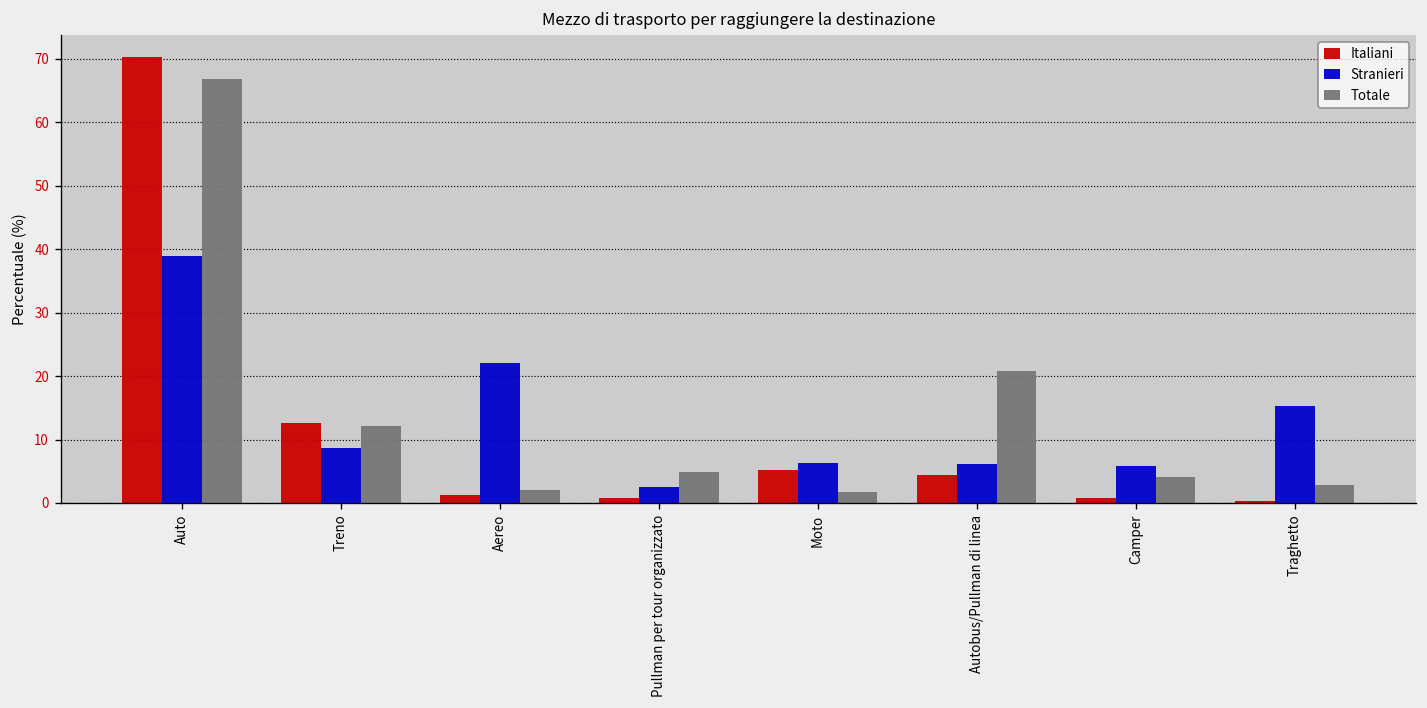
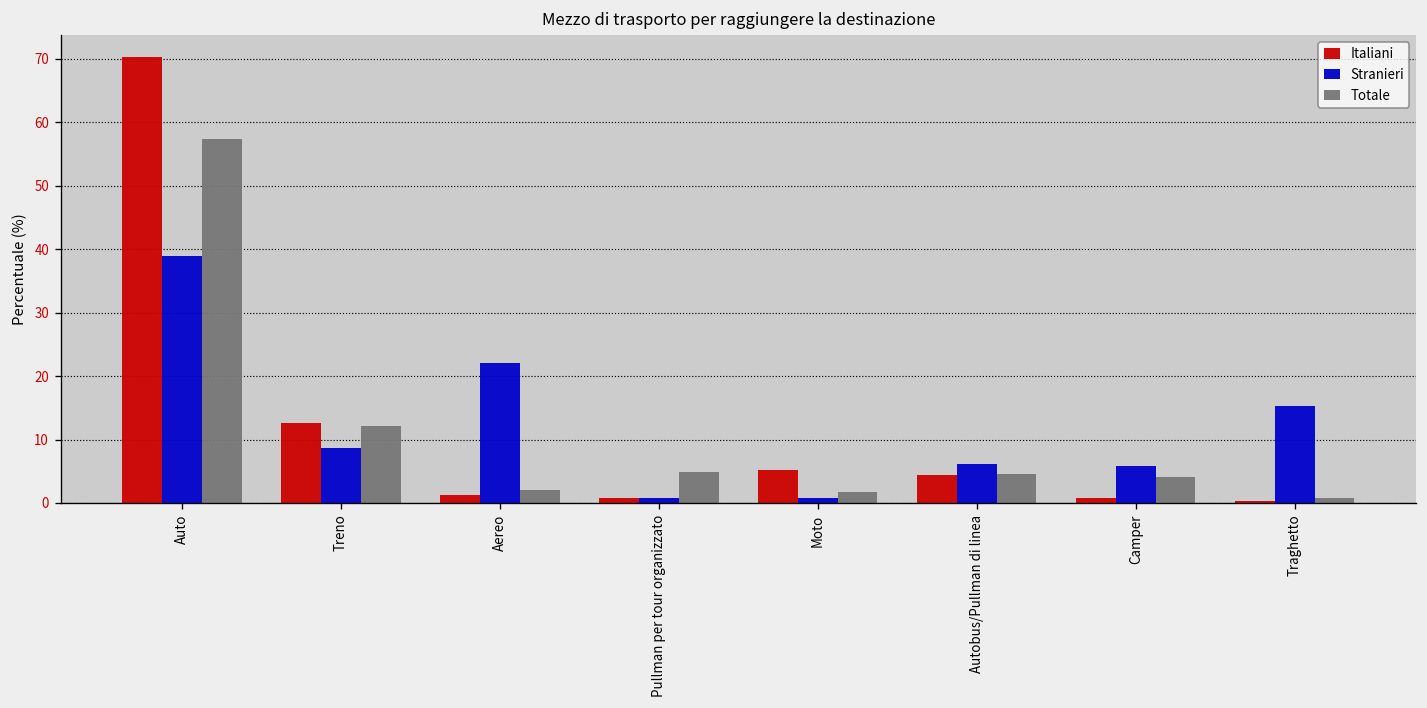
Totale, Auto: 67 -> 57
Stranieri, Pullman per tour organizzato: 3 -> 1
Stranieri, Moto: 6 -> 1
Totale, Autobus/Pullman di linea: 21 -> 5
Totale, Traghetto: 3 -> 1
